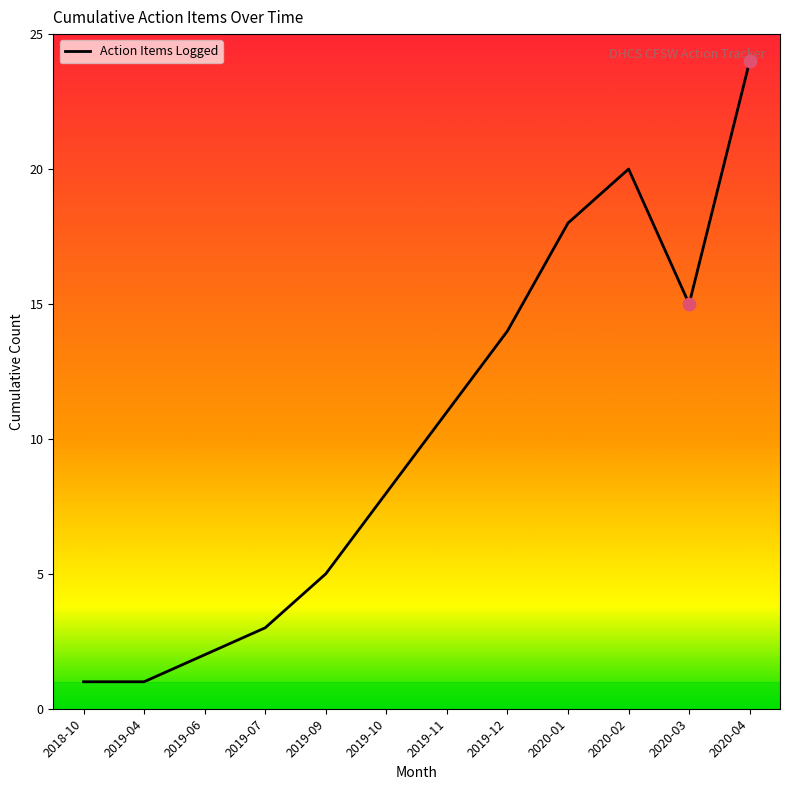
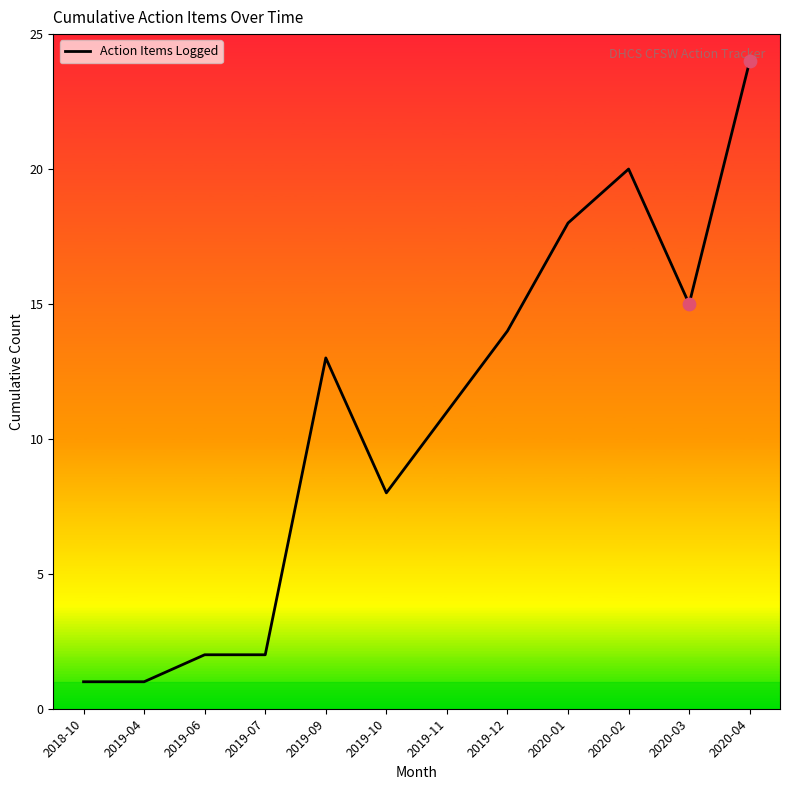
Action Items Logged, 2019-07: 3 -> 2
Action Items Logged, 2019-09: 5 -> 13
